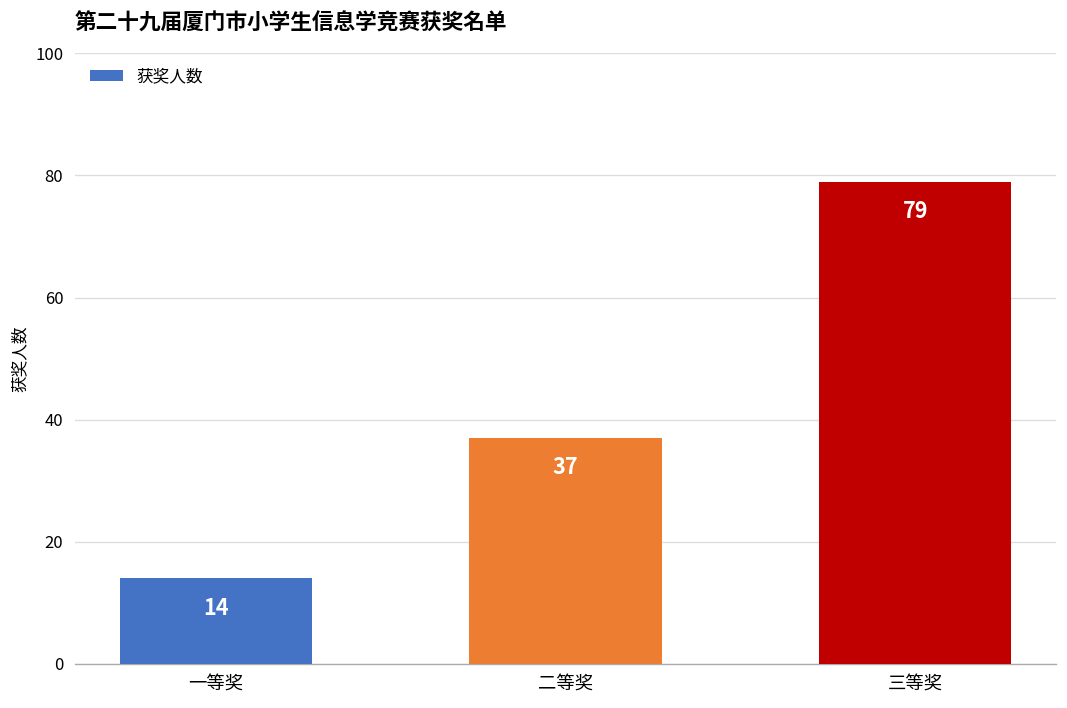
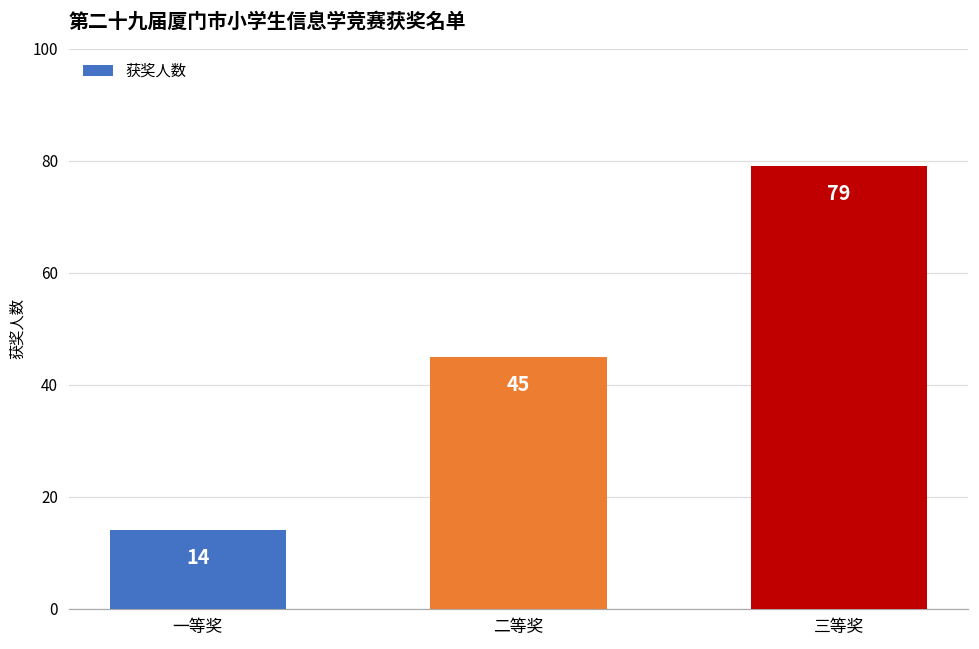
二等奖: 37 -> 45
